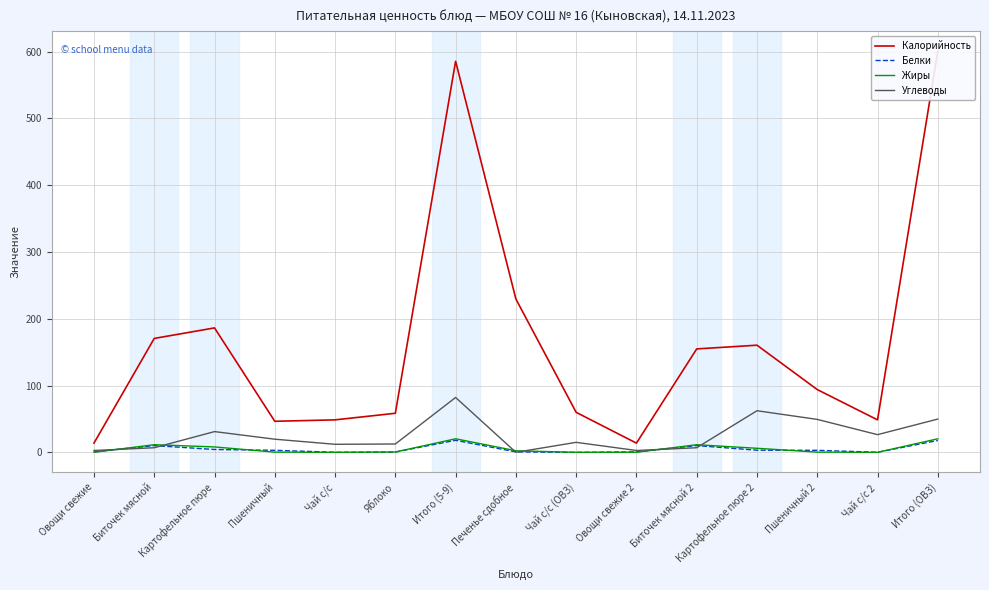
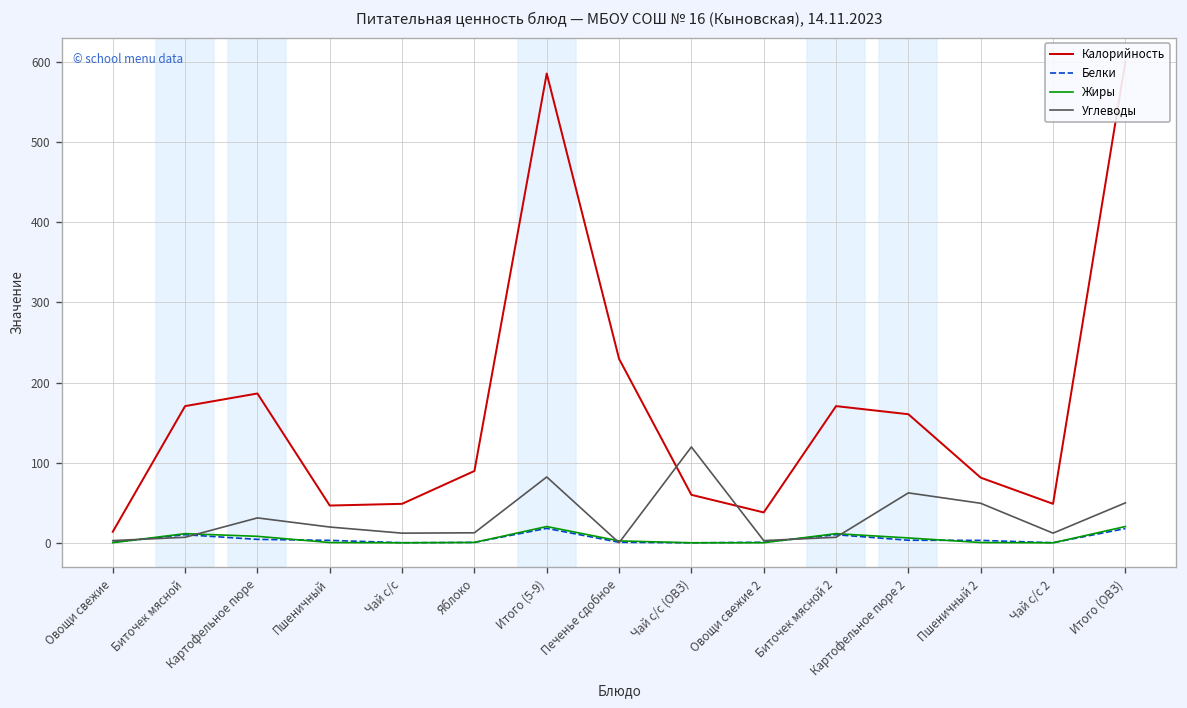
Калорийность, Яблоко: 60 -> 90
Углеводы, Чай с/с (ОВЗ): 10 -> 120
Калорийность, Овощи свежие 2: 10 -> 40
Калорийность, Биточек мясной 2: 150 -> 170
Калорийность, Пшеничный 2: 90 -> 80
Углеводы, Чай с/с 2: 30 -> 10
